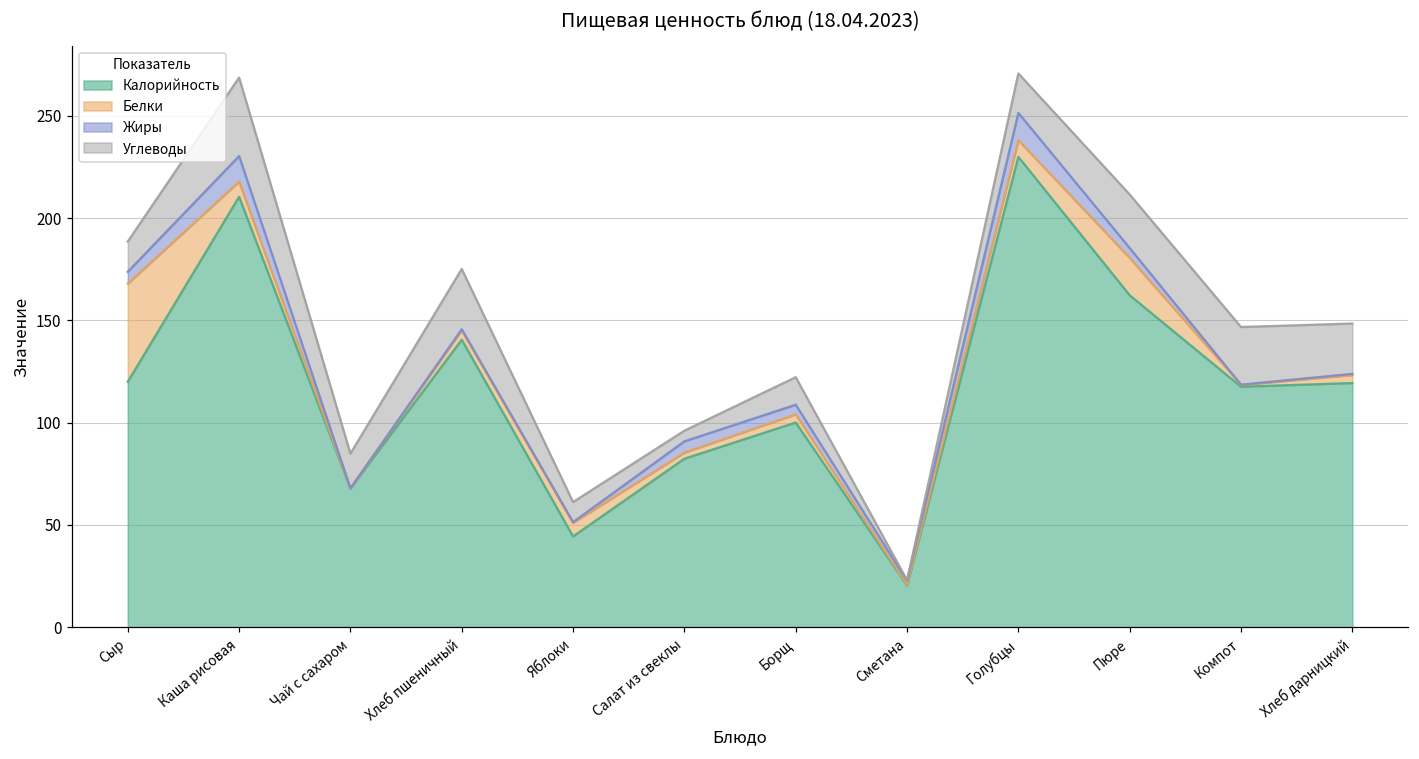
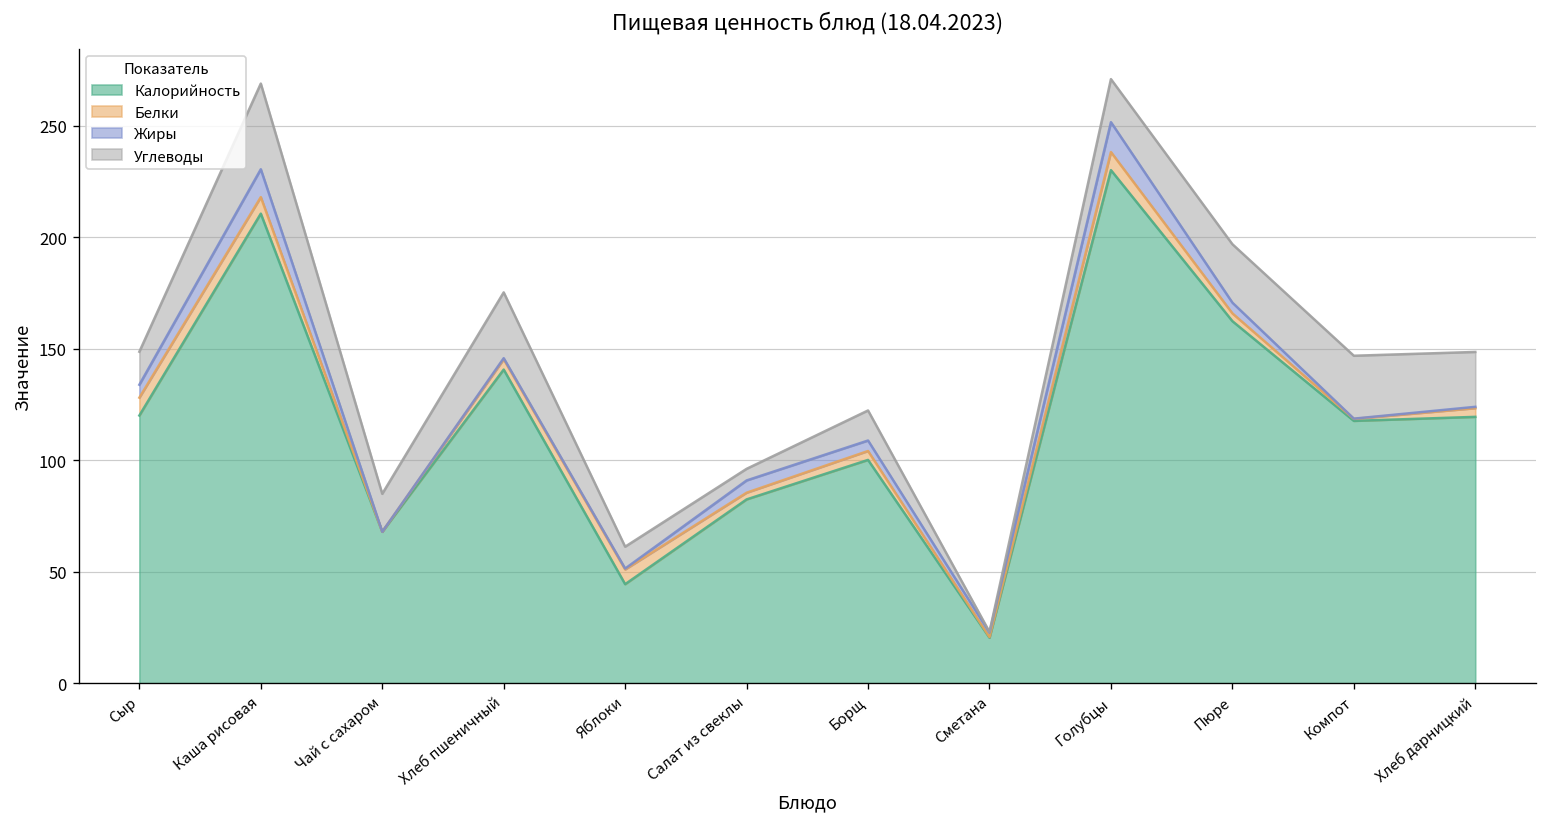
Белки, Сыр: 48 -> 8
Белки, Пюре: 18 -> 4
